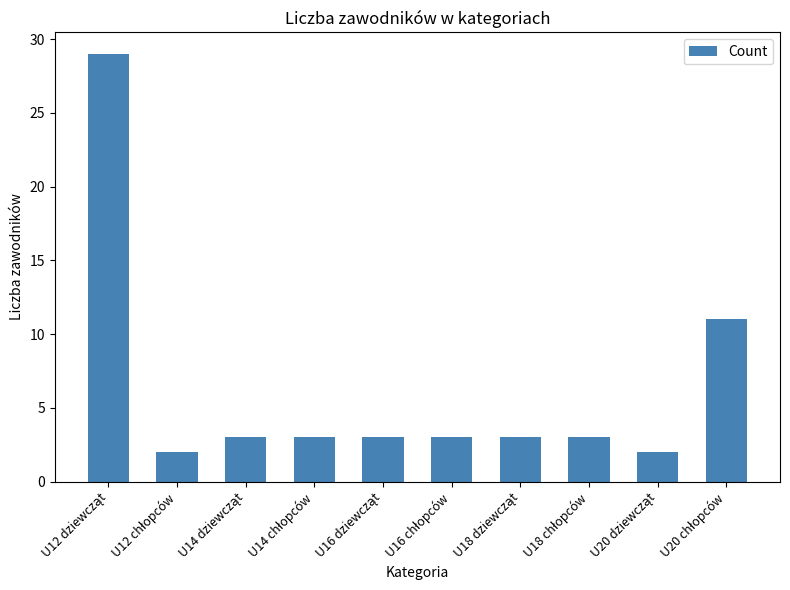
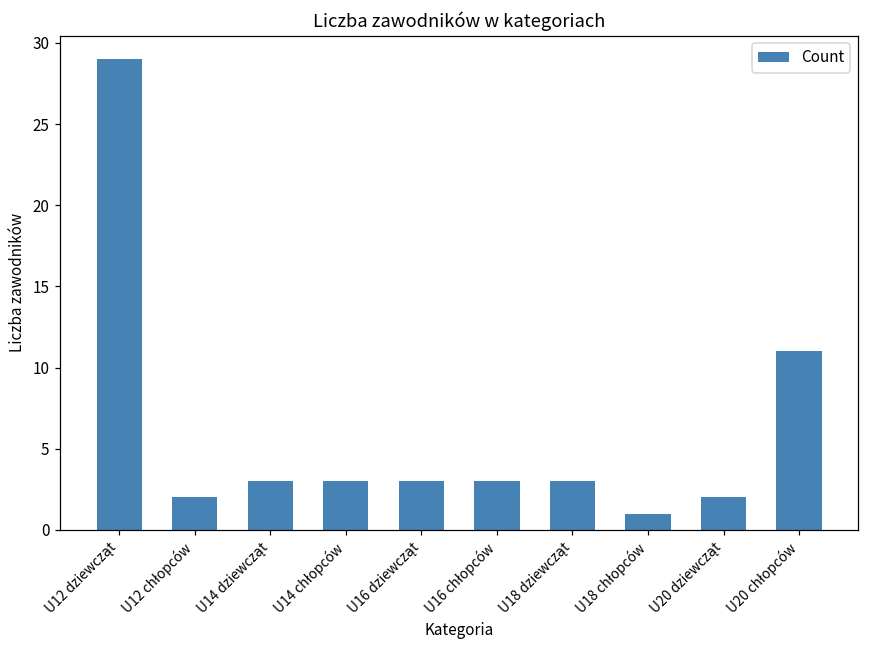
U18 chłopców: 3 -> 1
